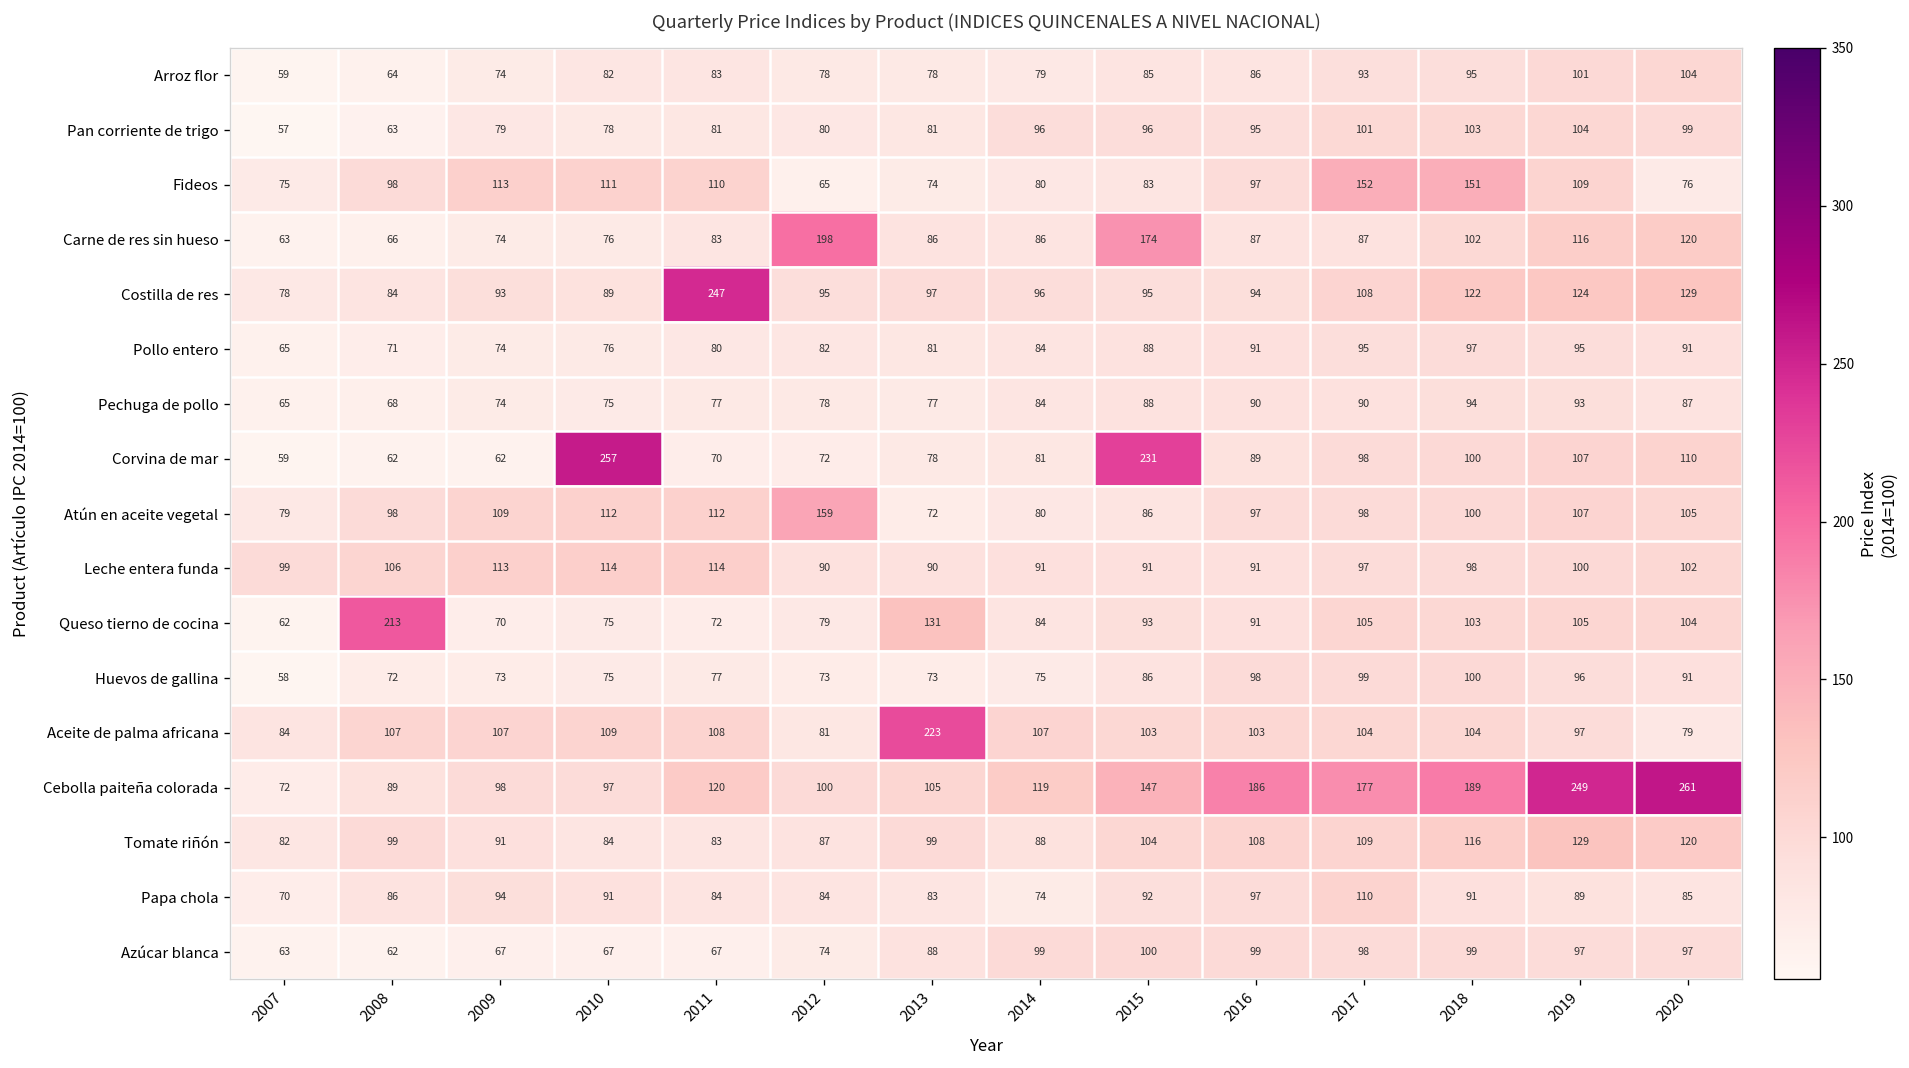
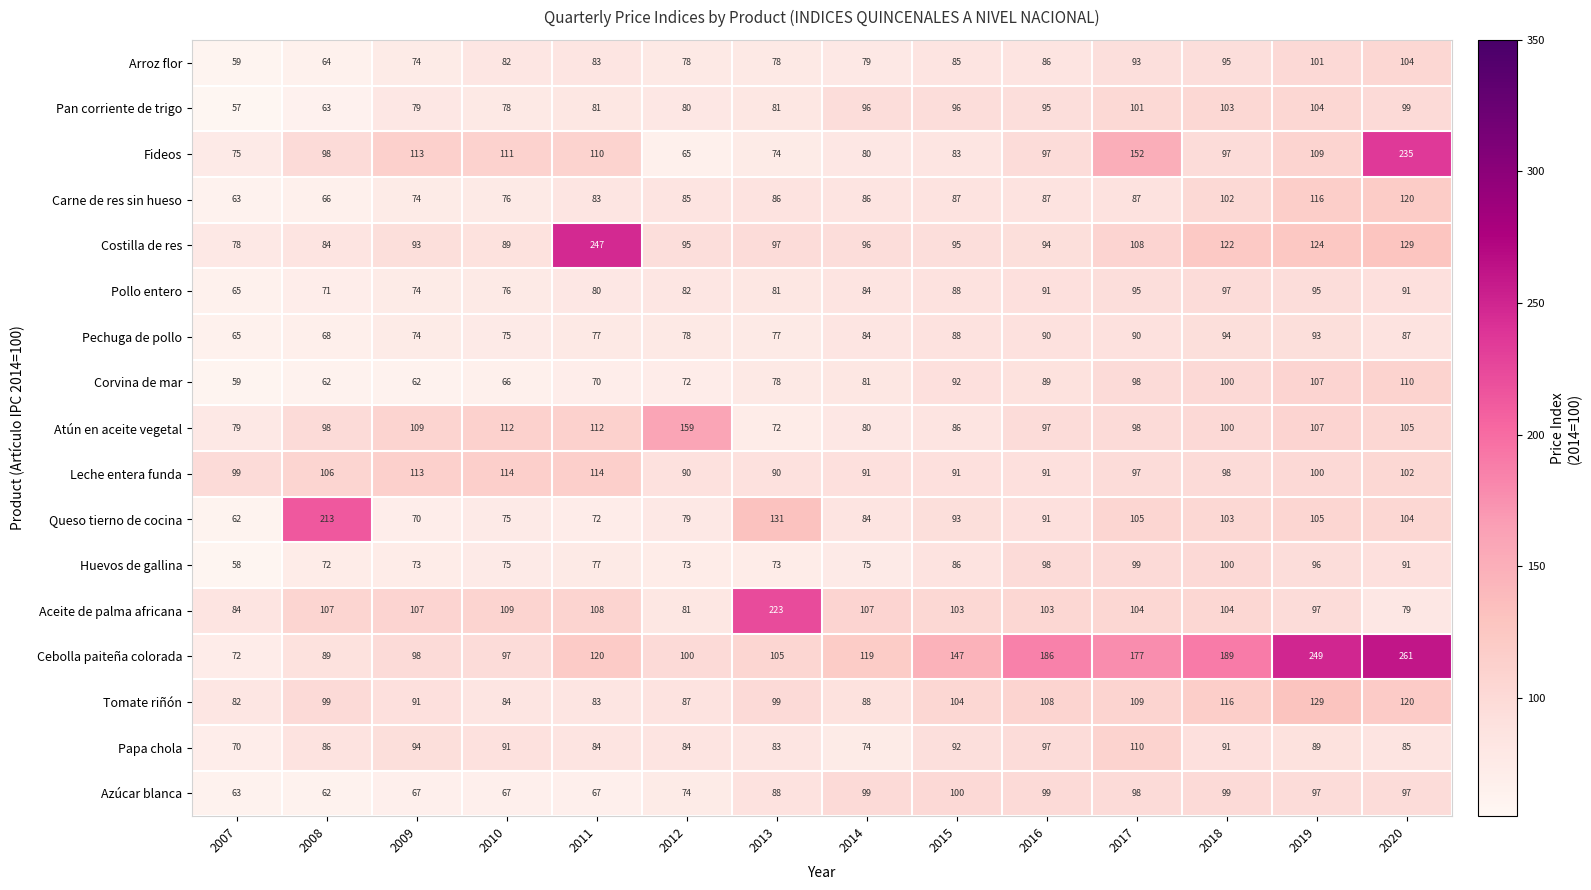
Fideos, 2018: 151 -> 97
Fideos, 2020: 76 -> 235
Carne de res sin hueso, 2012: 198 -> 85
Carne de res sin hueso, 2015: 174 -> 87
Corvina de mar, 2010: 257 -> 66
Corvina de mar, 2015: 231 -> 92
